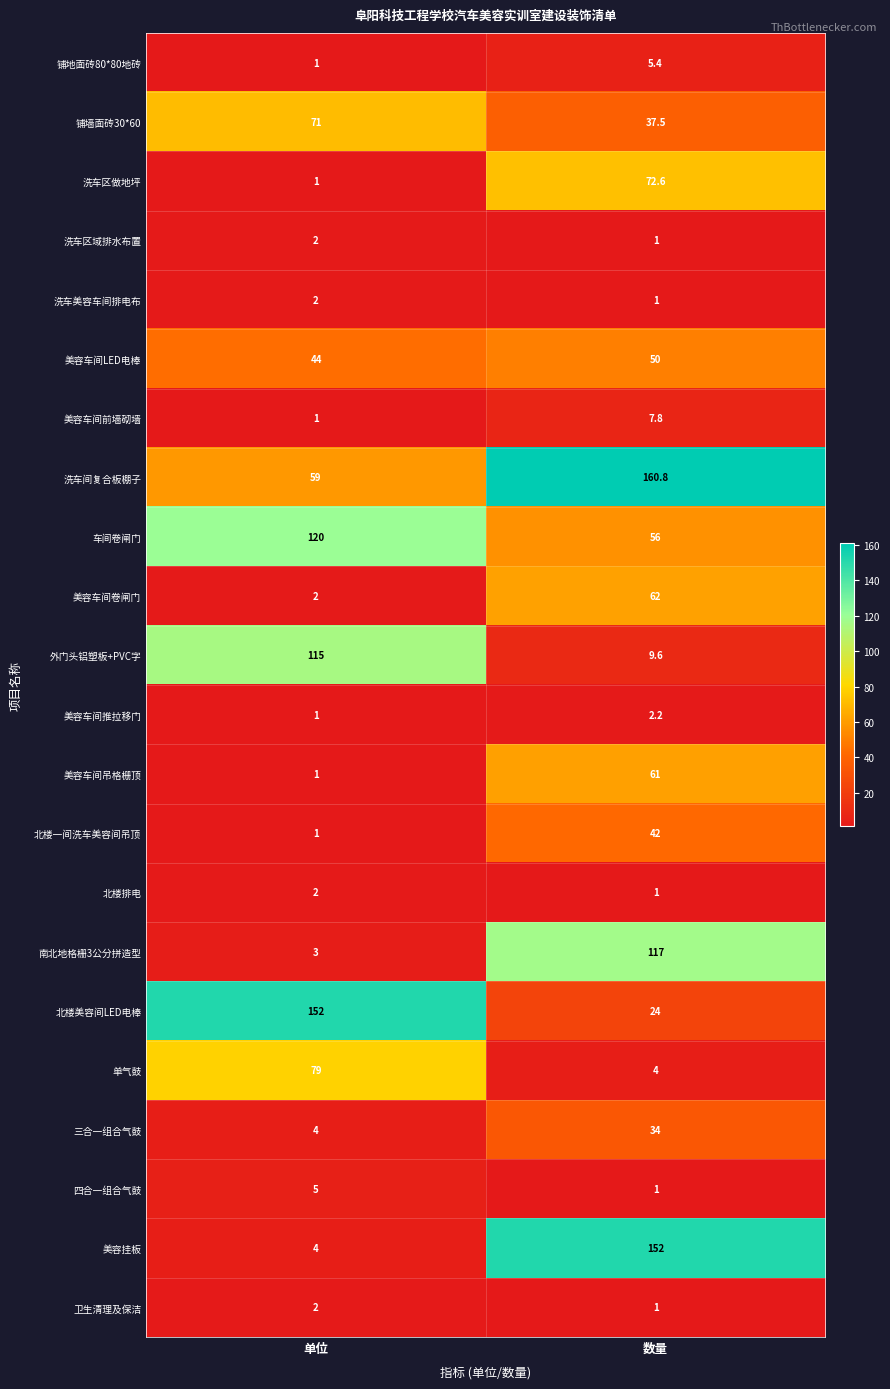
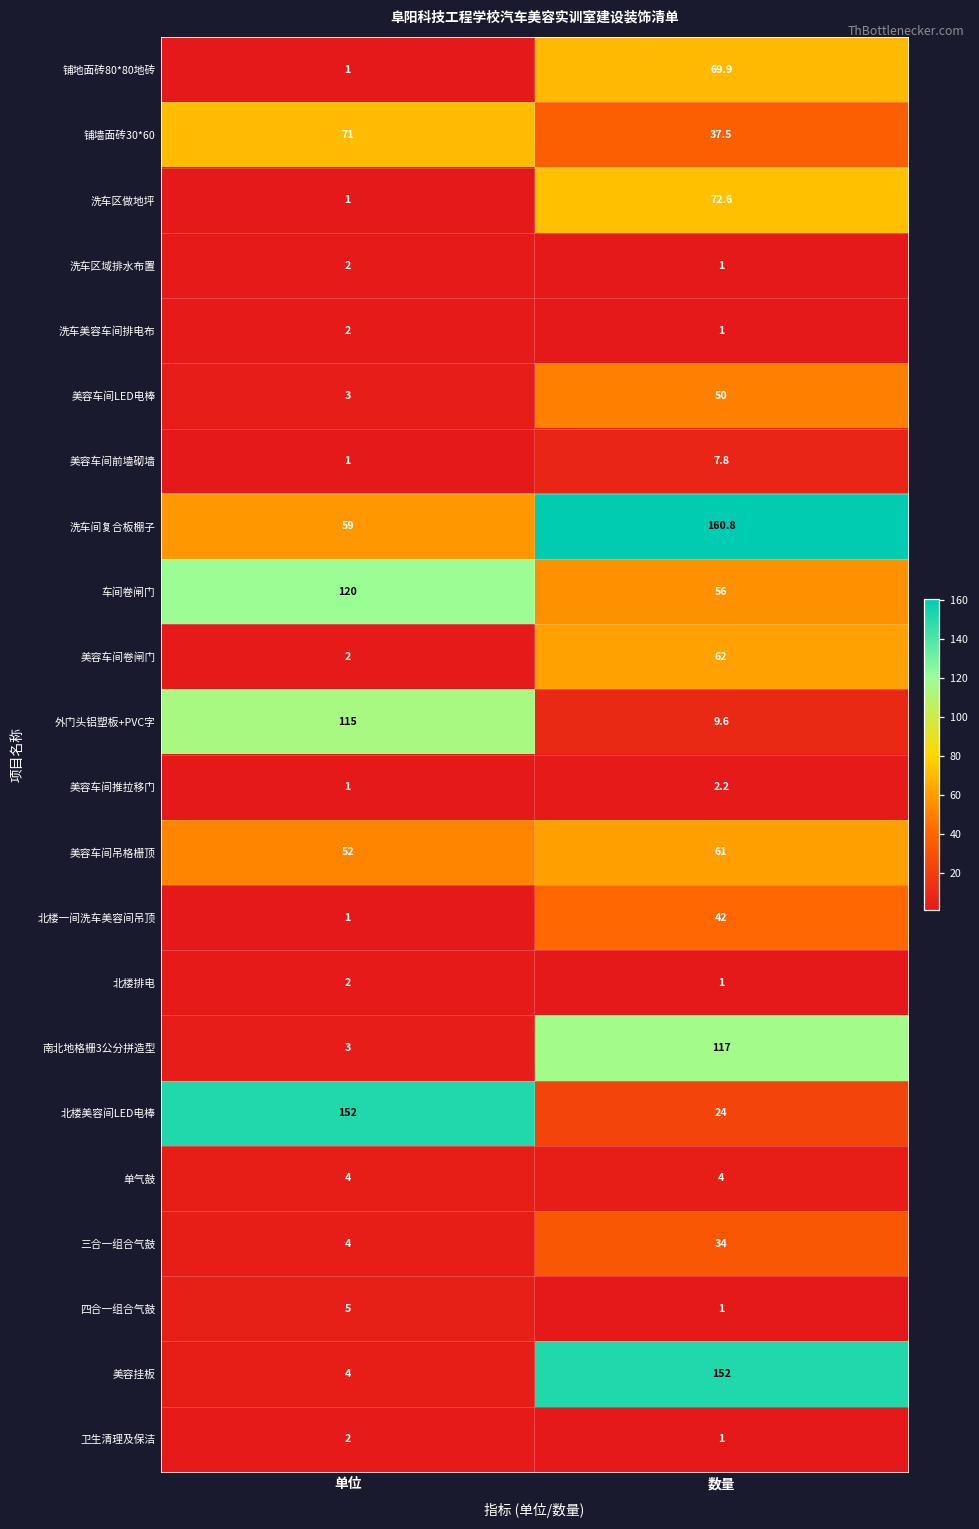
铺地面砖80*80地砖, 数量: 5.4 -> 69.9
美容车间LED电棒, 单位: 44 -> 3
美容车间吊格栅顶, 单位: 1 -> 52
单气鼓, 单位: 79 -> 4
